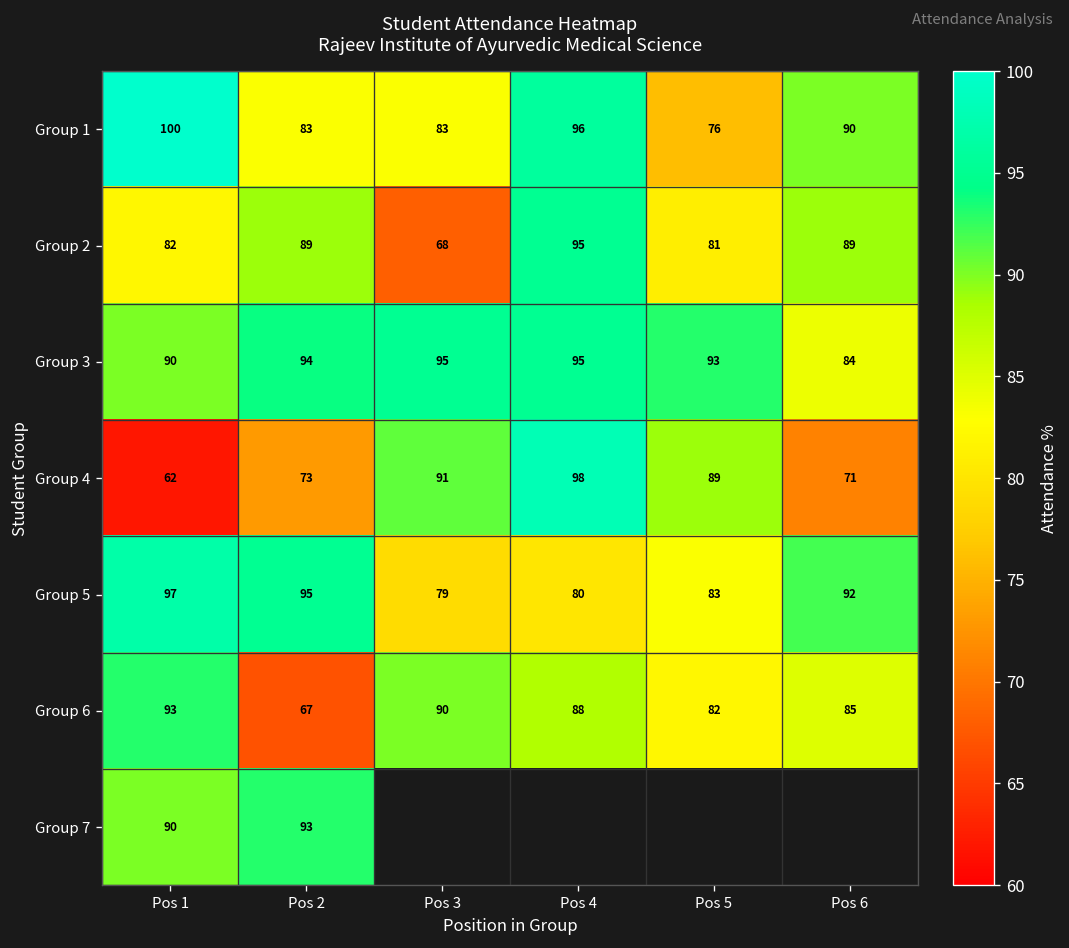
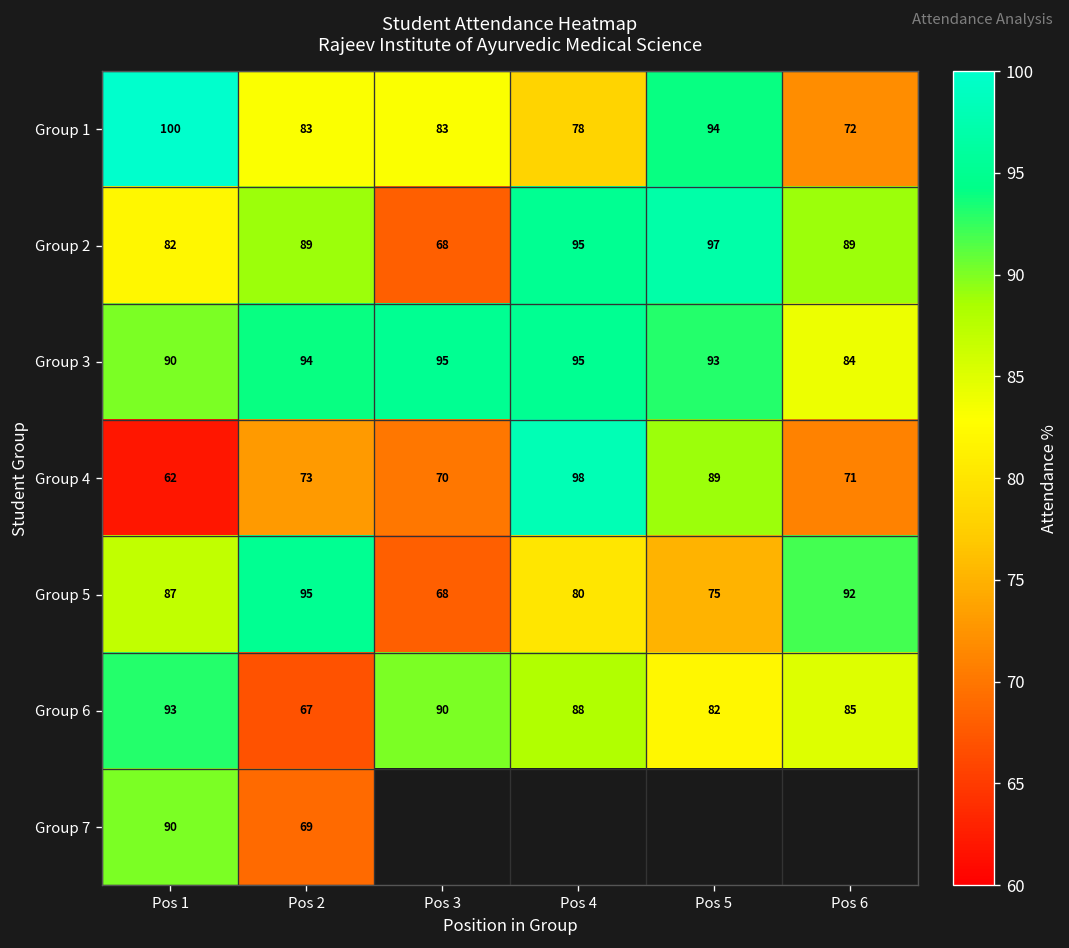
Group 1, Pos 4: 96 -> 78
Group 1, Pos 5: 76 -> 94
Group 1, Pos 6: 90 -> 72
Group 2, Pos 5: 81 -> 97
Group 4, Pos 3: 91 -> 70
Group 5, Pos 1: 97 -> 87
Group 5, Pos 3: 79 -> 68
Group 5, Pos 5: 83 -> 75
Group 7, Pos 2: 93 -> 69
